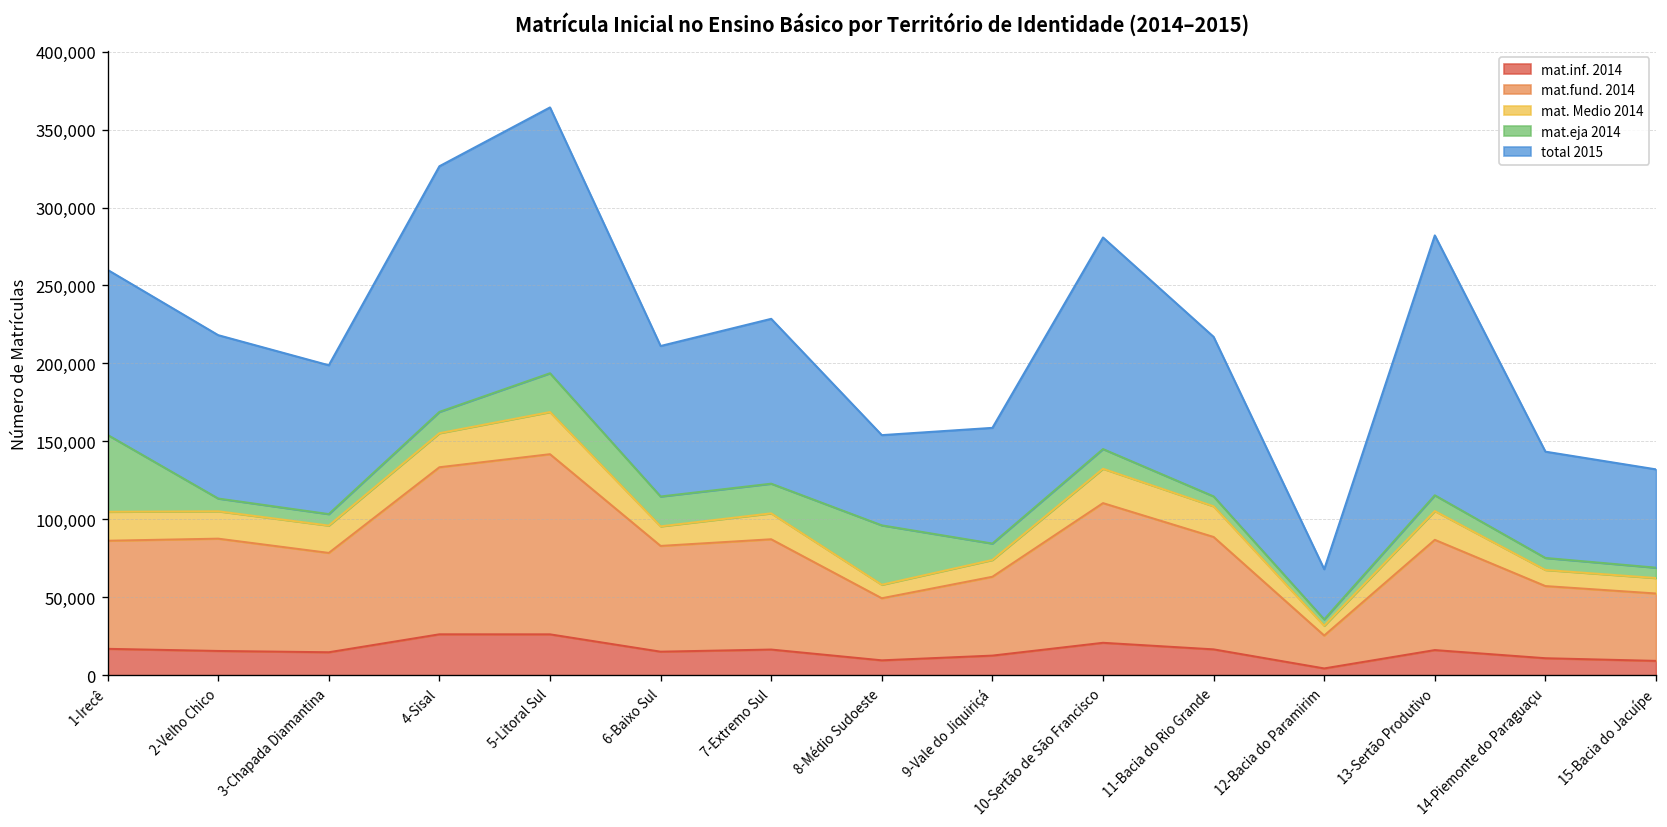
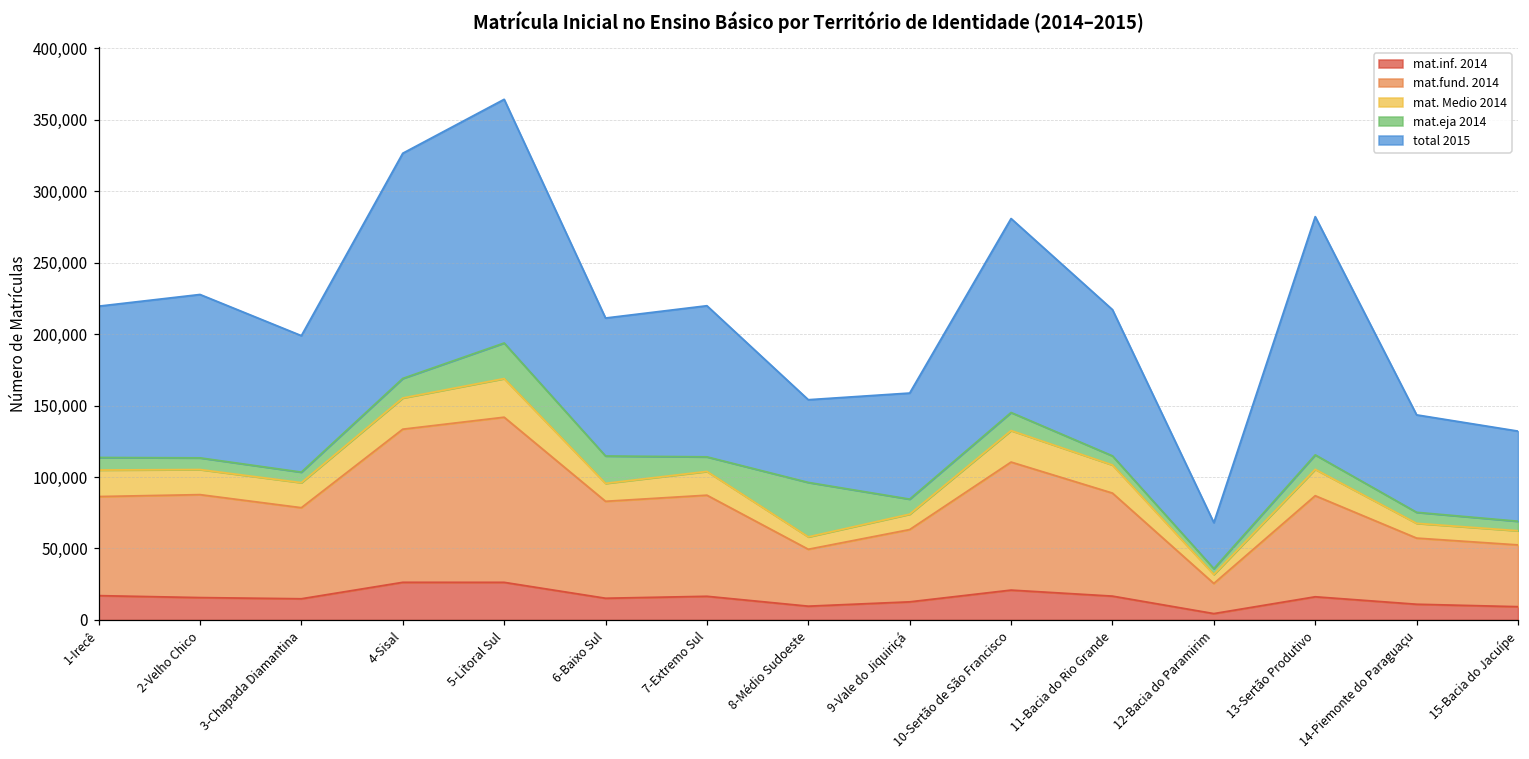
mat.eja 2014, 1-Irecê: 49,000 -> 9,000
total 2015, 2-Velho Chico: 105,000 -> 114,000
mat.eja 2014, 7-Extremo Sul: 19,000 -> 10,000
